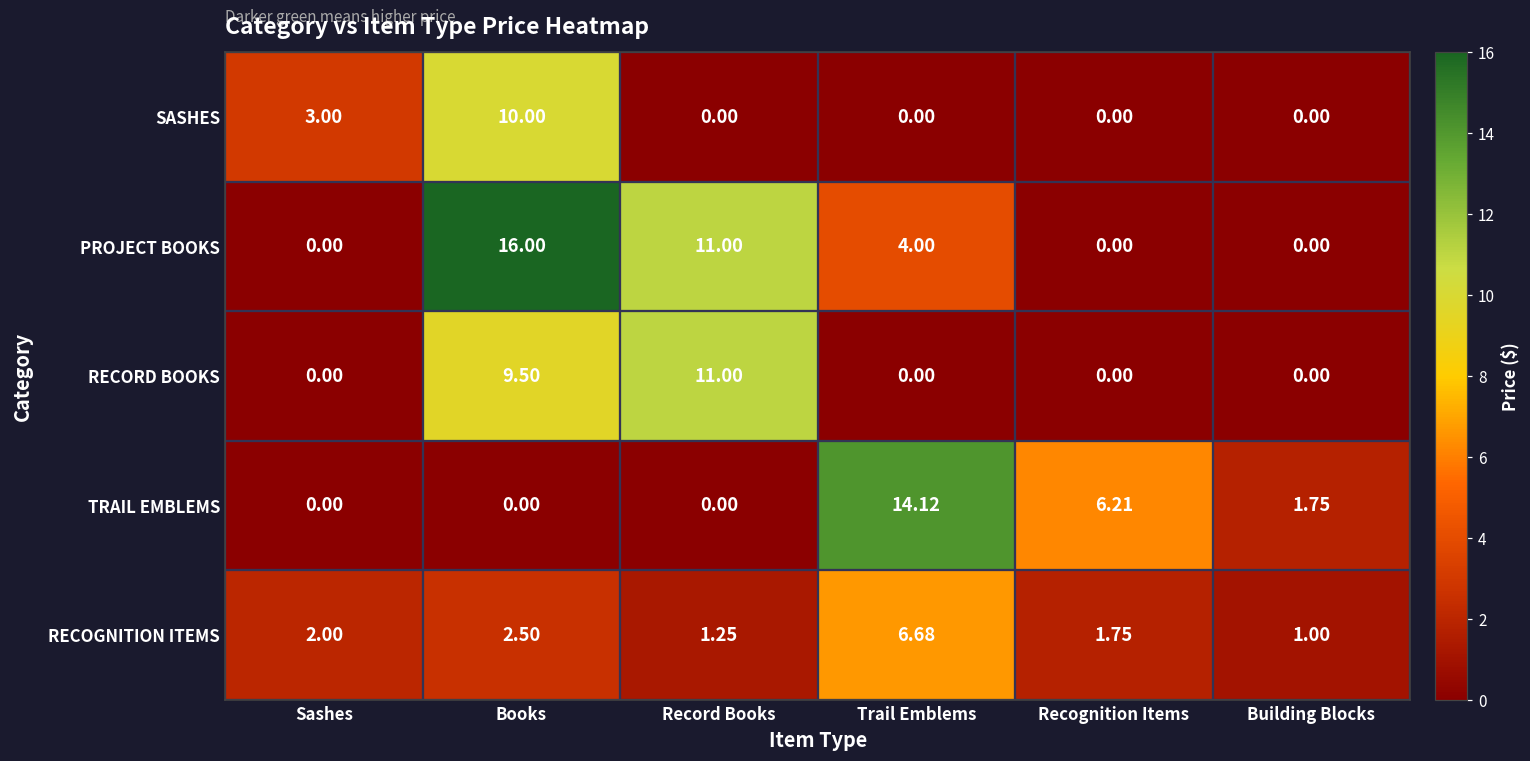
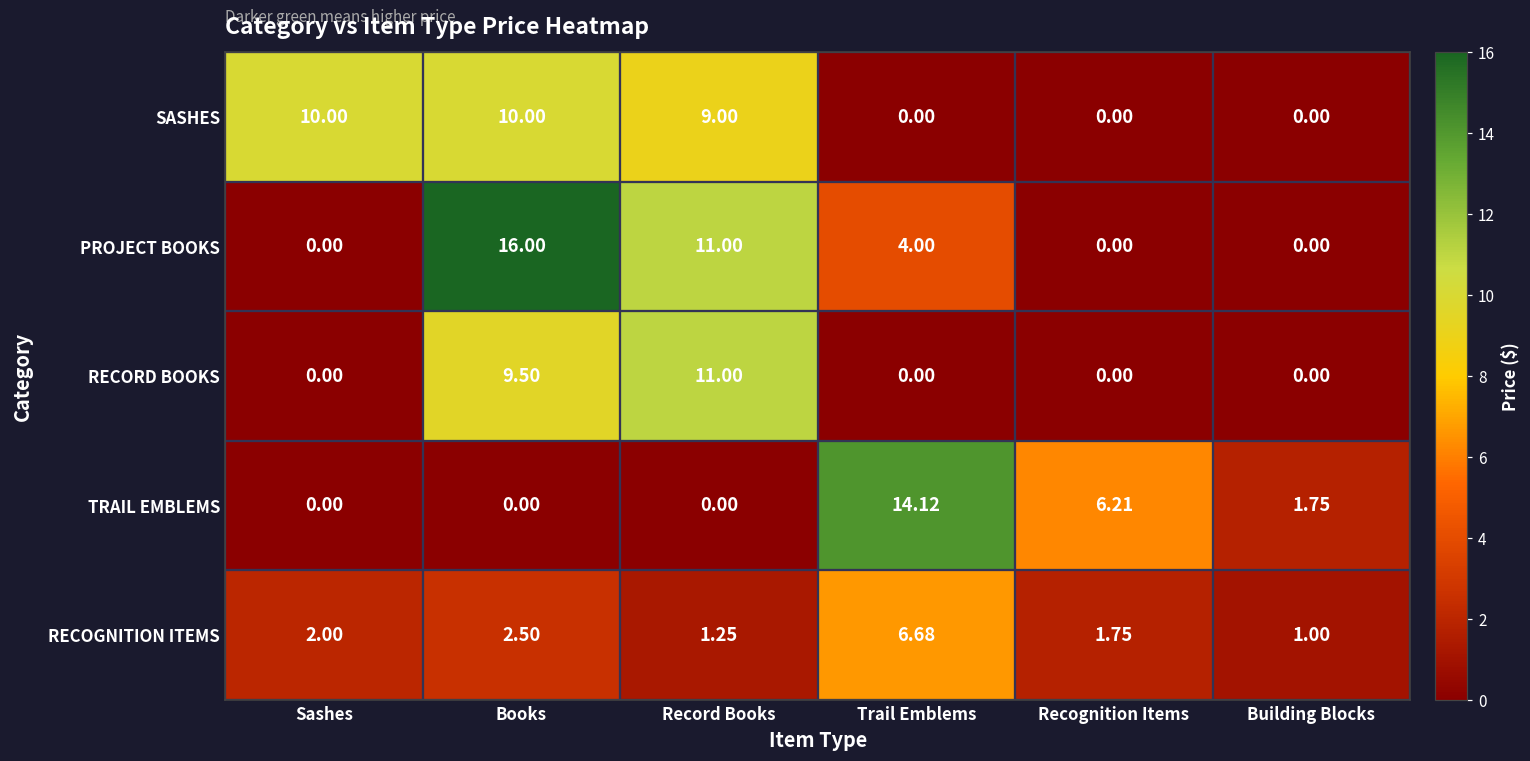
SASHES, Sashes: 3.00 -> 10.00
SASHES, Record Books: 0.00 -> 9.00
